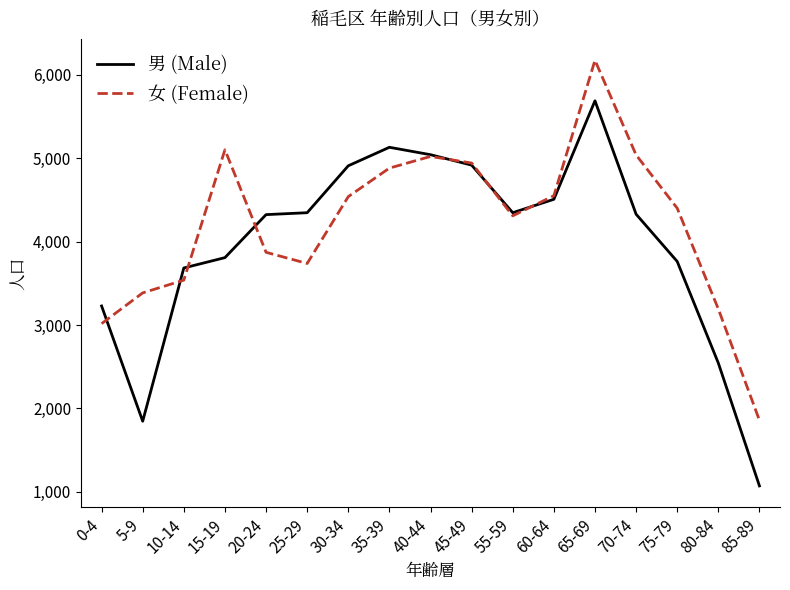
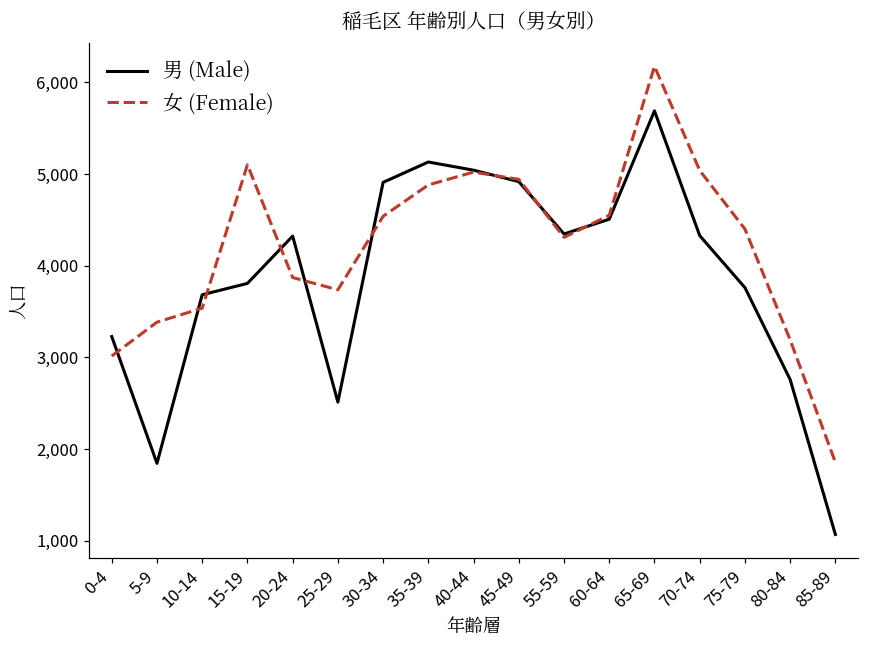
男 (Male), 25-29: 4,300 -> 2,500
男 (Male), 80-84: 2,500 -> 2,800
